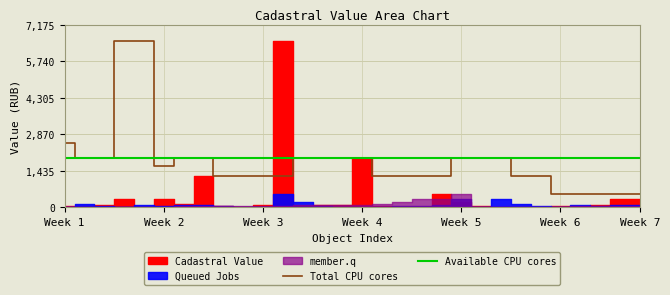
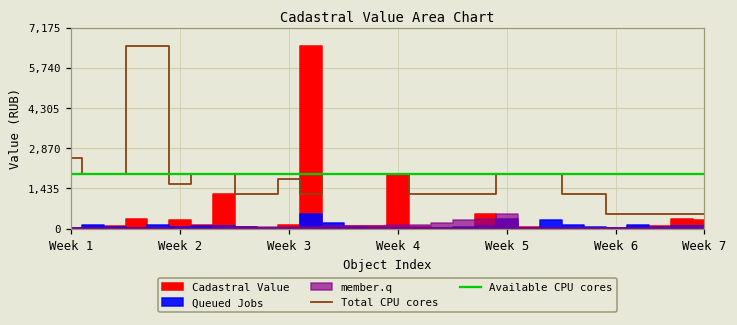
Total CPU cores, Week 3: 1,200 -> 1,800
